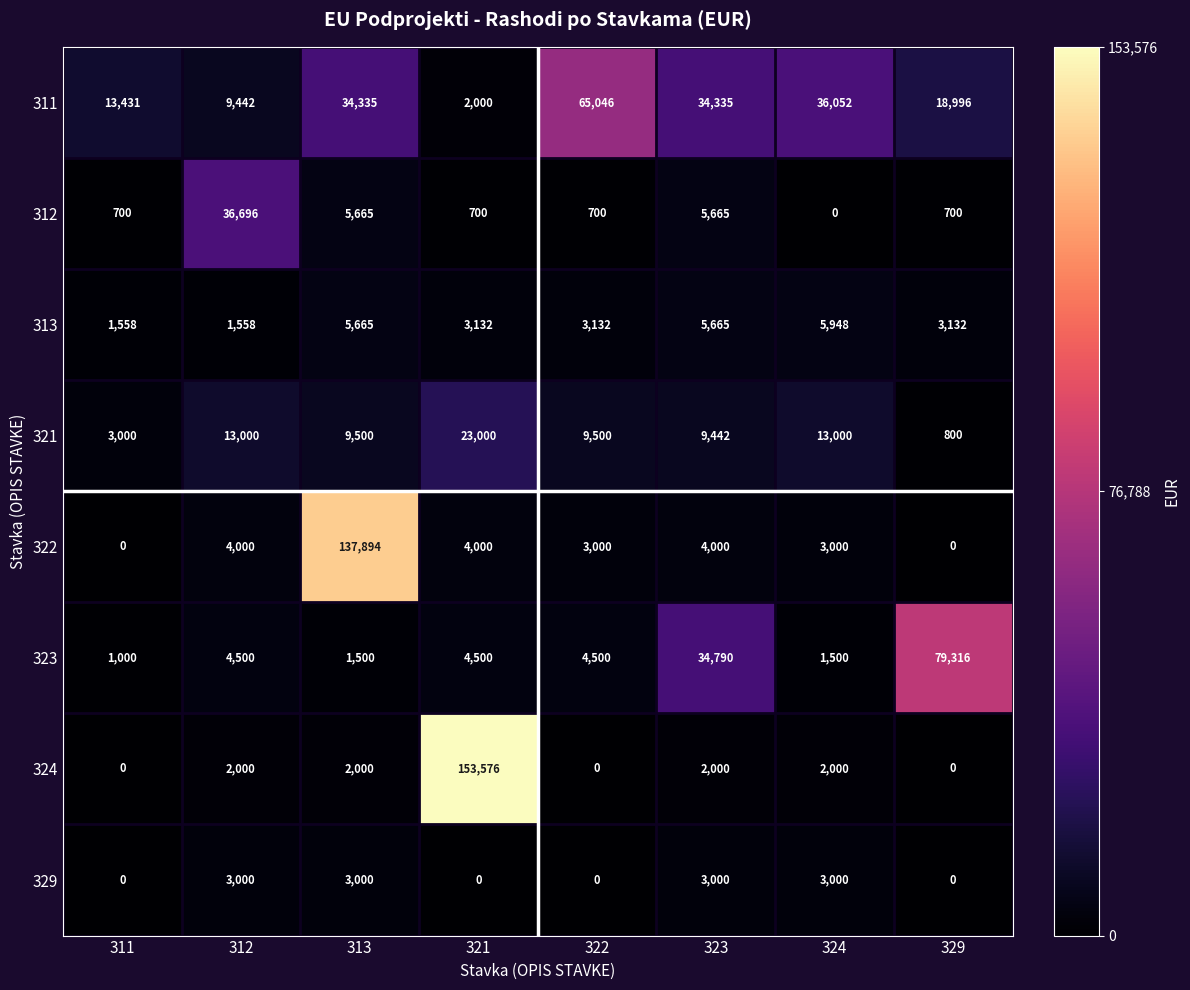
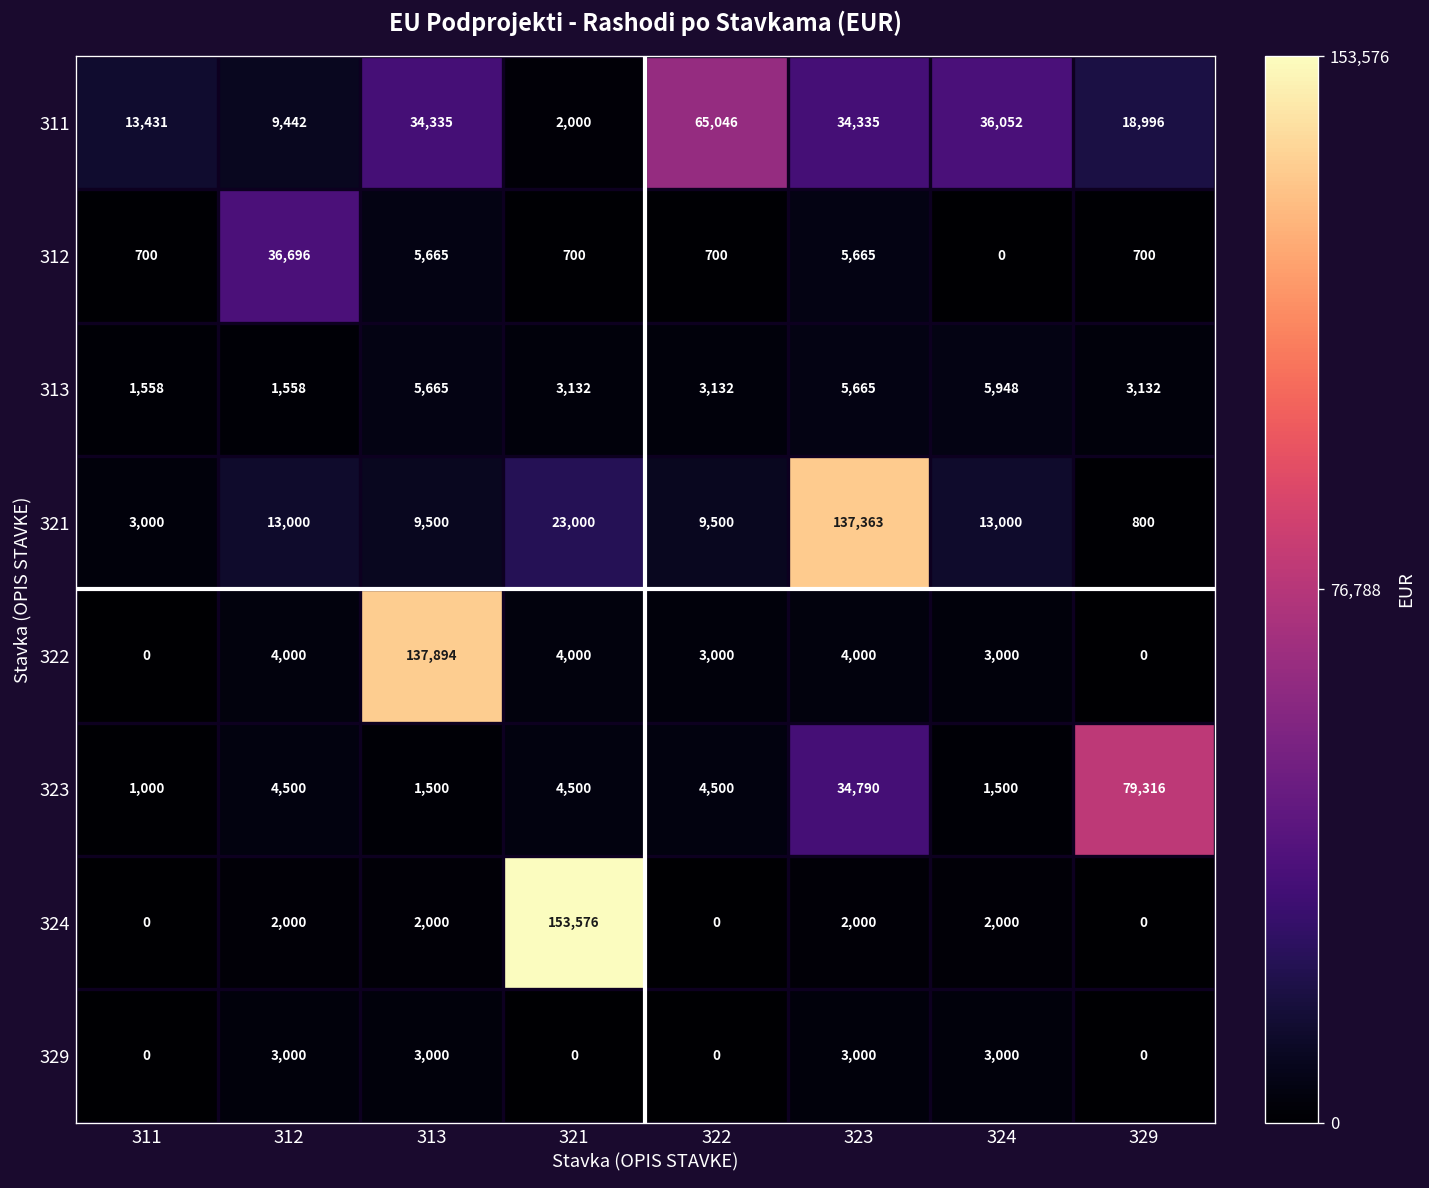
321, 323: 9,442 -> 137,363
